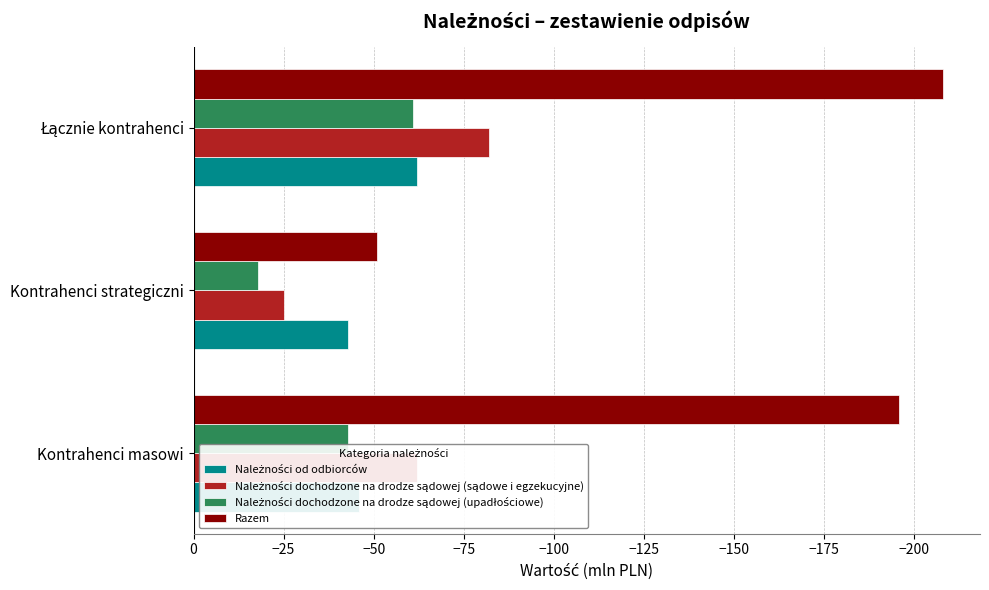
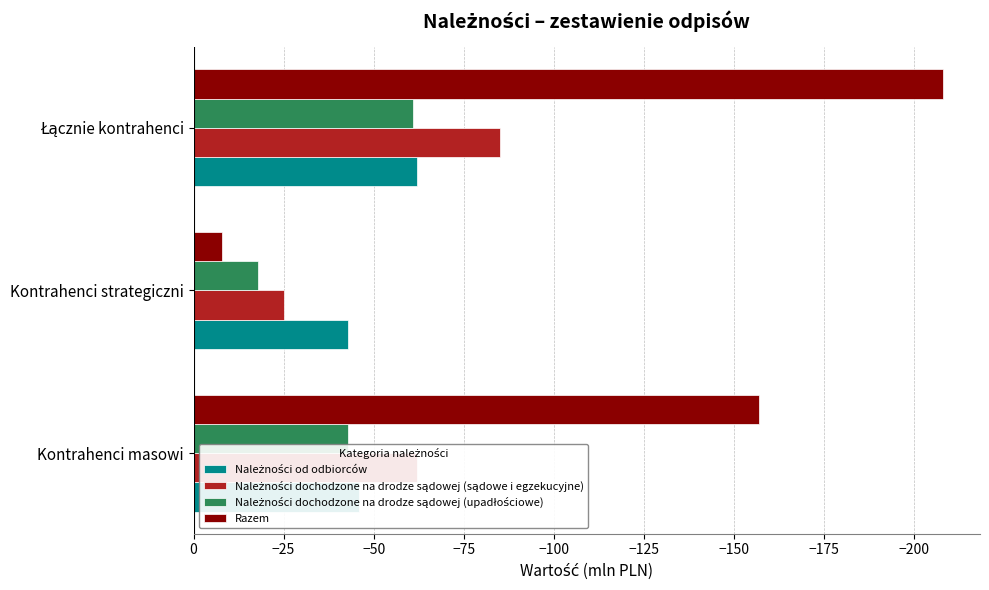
Należności dochodzone na drodze sądowej (sądowe i egzekucyjne), Łącznie kontrahenci: -82 -> -85
Razem, Kontrahenci strategiczni: -51 -> -8
Razem, Kontrahenci masowi: -196 -> -157
